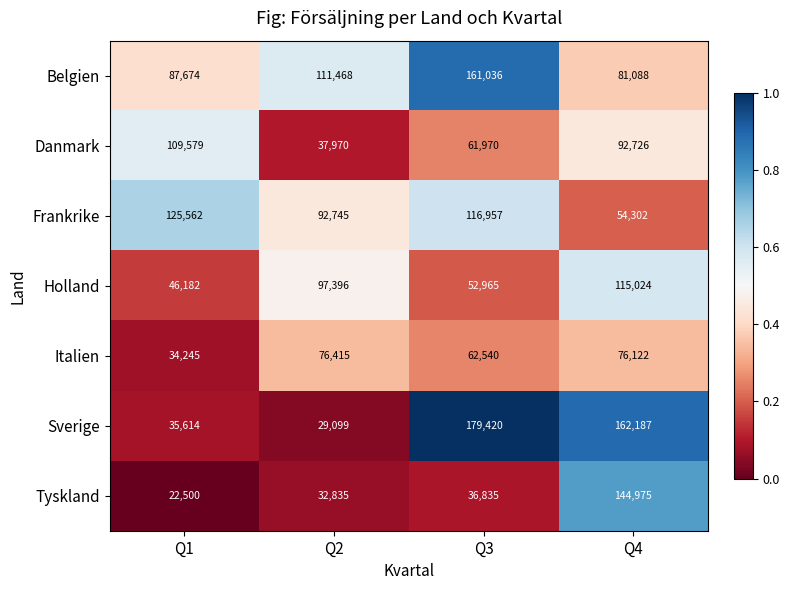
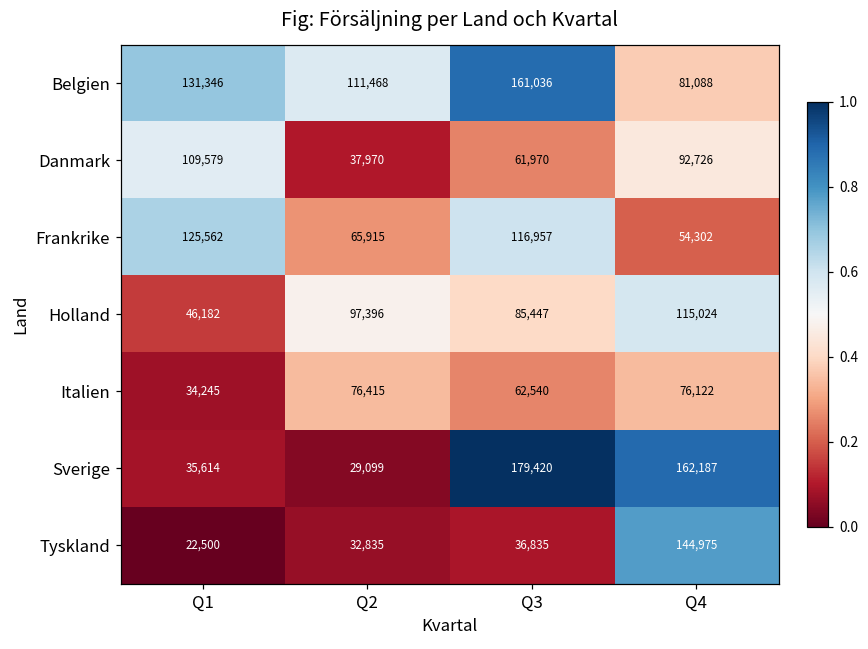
Belgien, Q1: 87,674 -> 131,346
Frankrike, Q2: 92,745 -> 65,915
Holland, Q3: 52,965 -> 85,447
